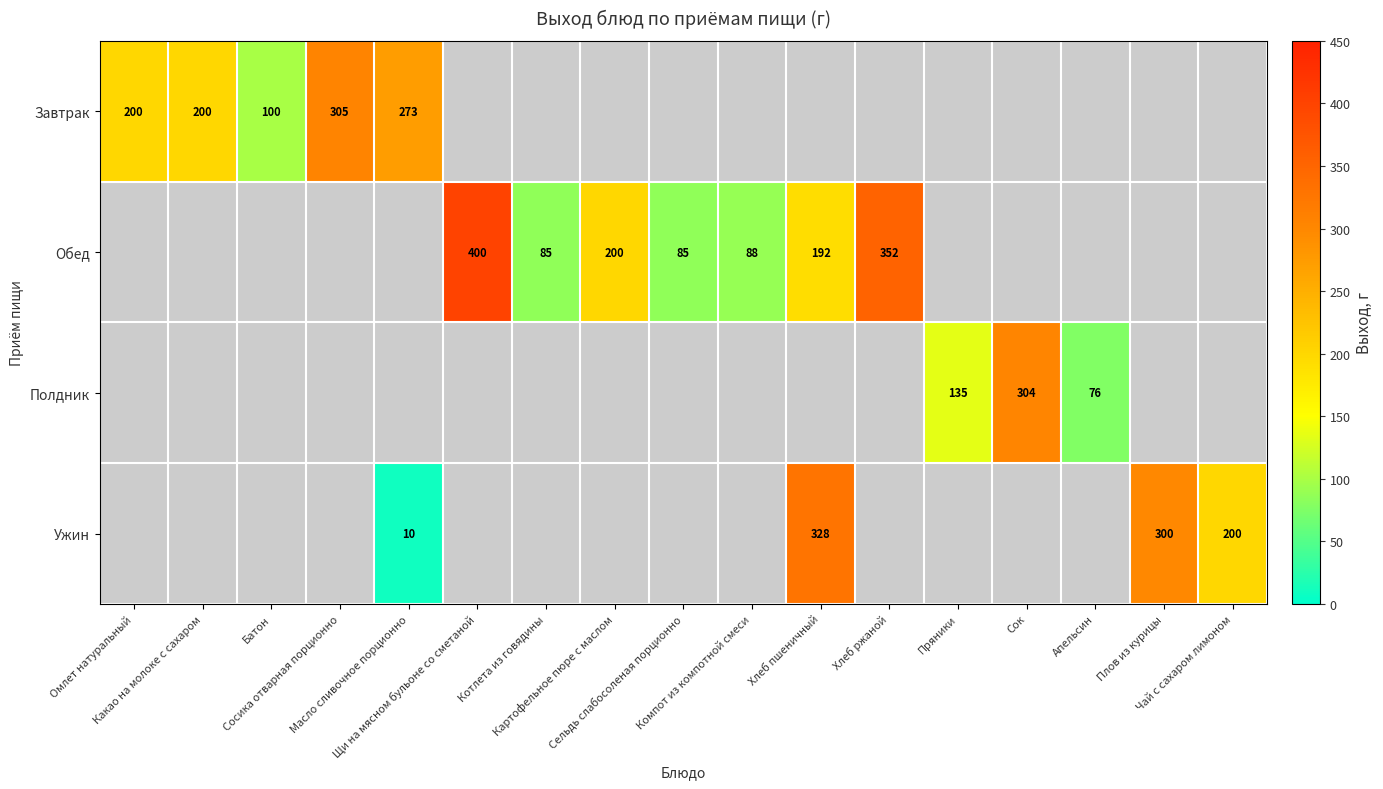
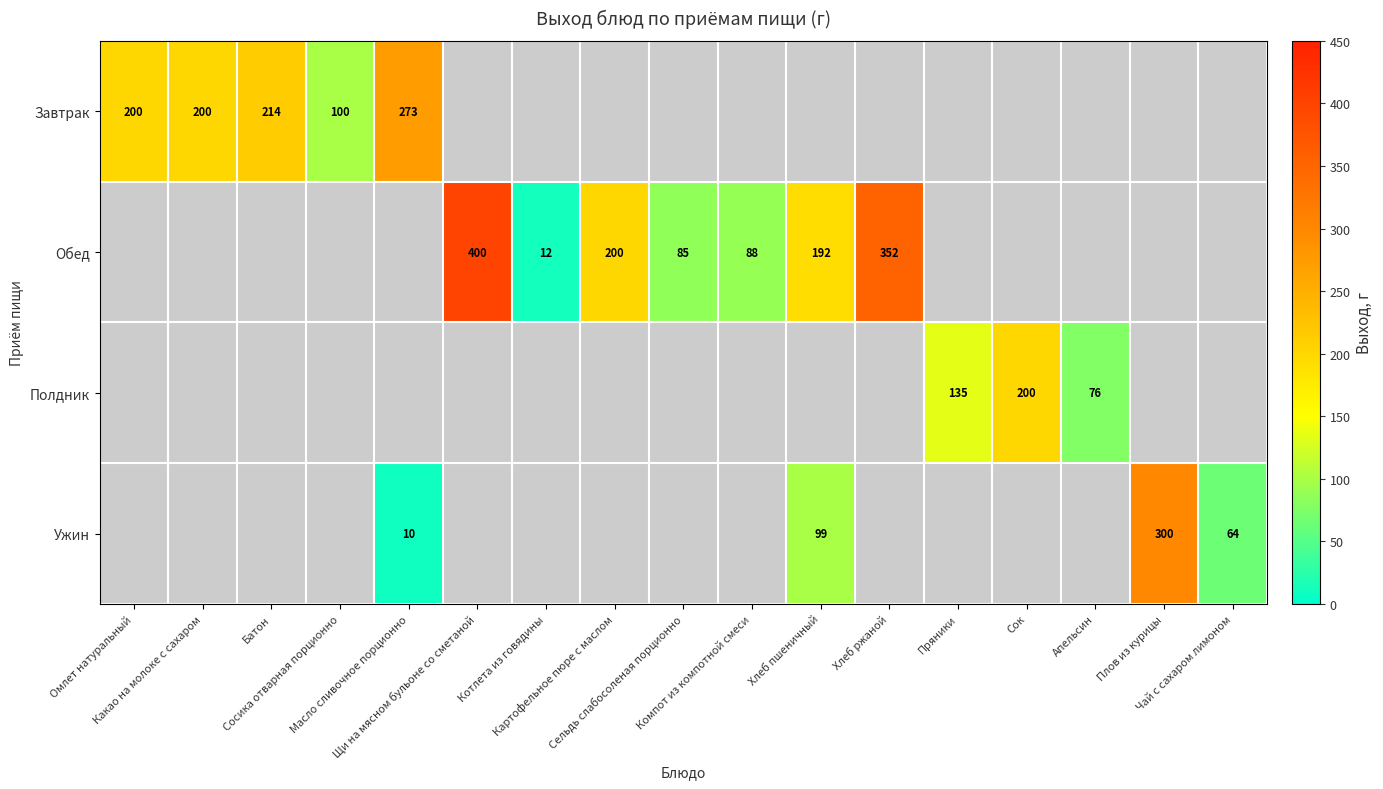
Завтрак, Батон: 100 -> 214
Завтрак, Сосика отварная порционно: 305 -> 100
Обед, Котлета из говядины: 85 -> 12
Полдник, Сок: 304 -> 200
Ужин, Хлеб пшеничный: 328 -> 99
Ужин, Чай с сахаром лимоном: 200 -> 64
